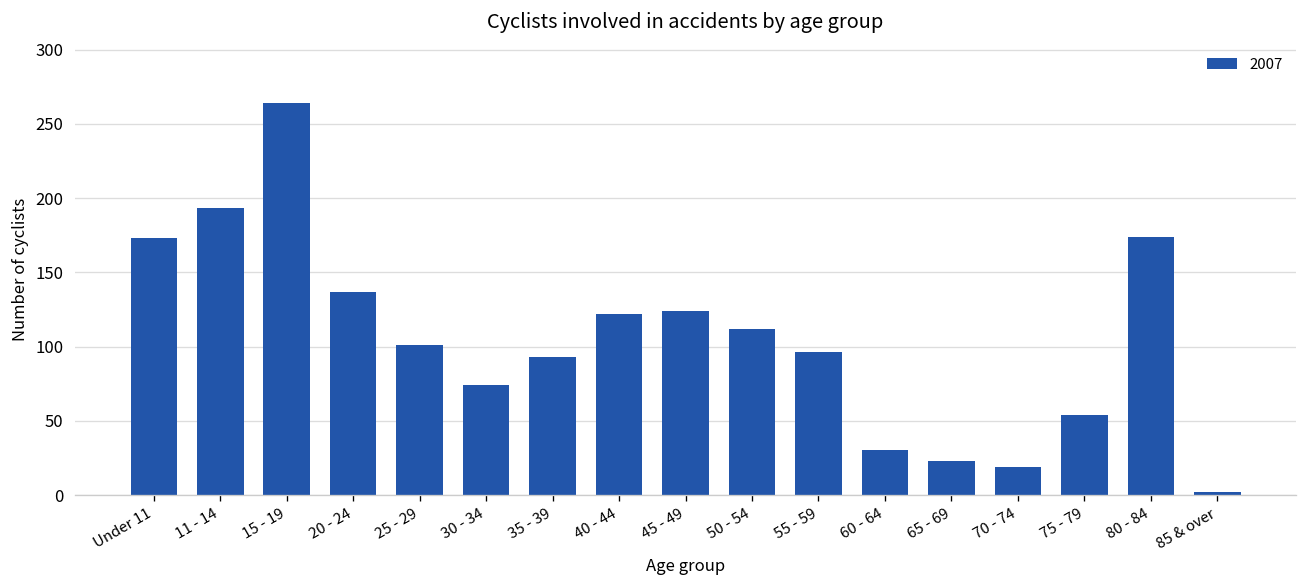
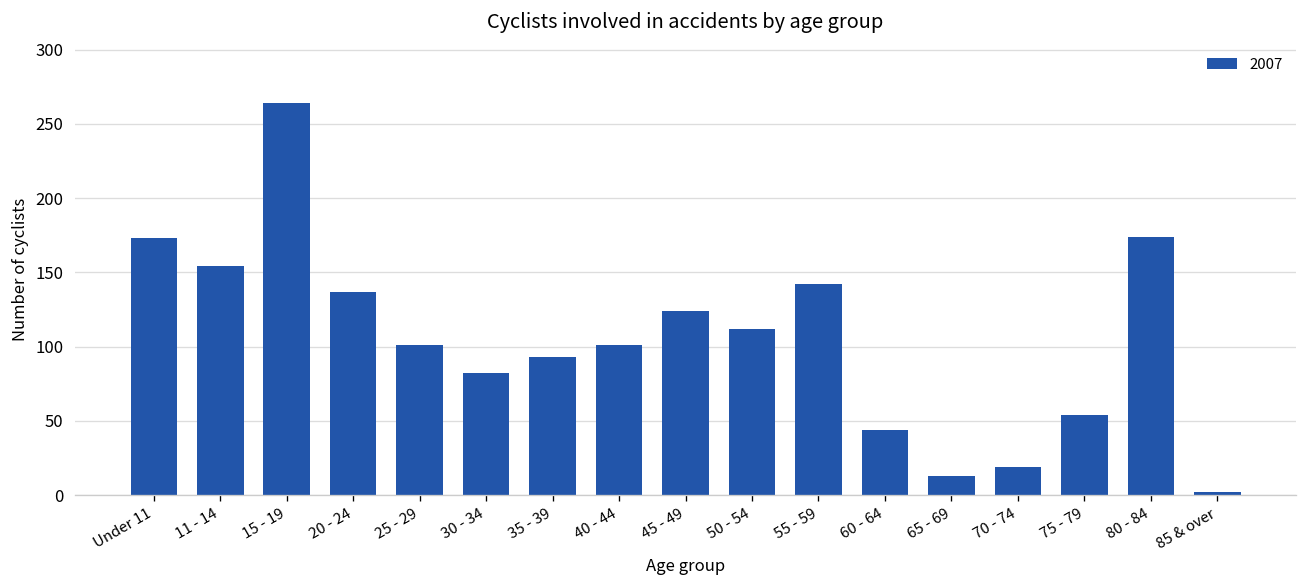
11 - 14: 193 -> 154
30 - 34: 74 -> 82
40 - 44: 122 -> 101
55 - 59: 96 -> 142
60 - 64: 30 -> 44
65 - 69: 23 -> 13
